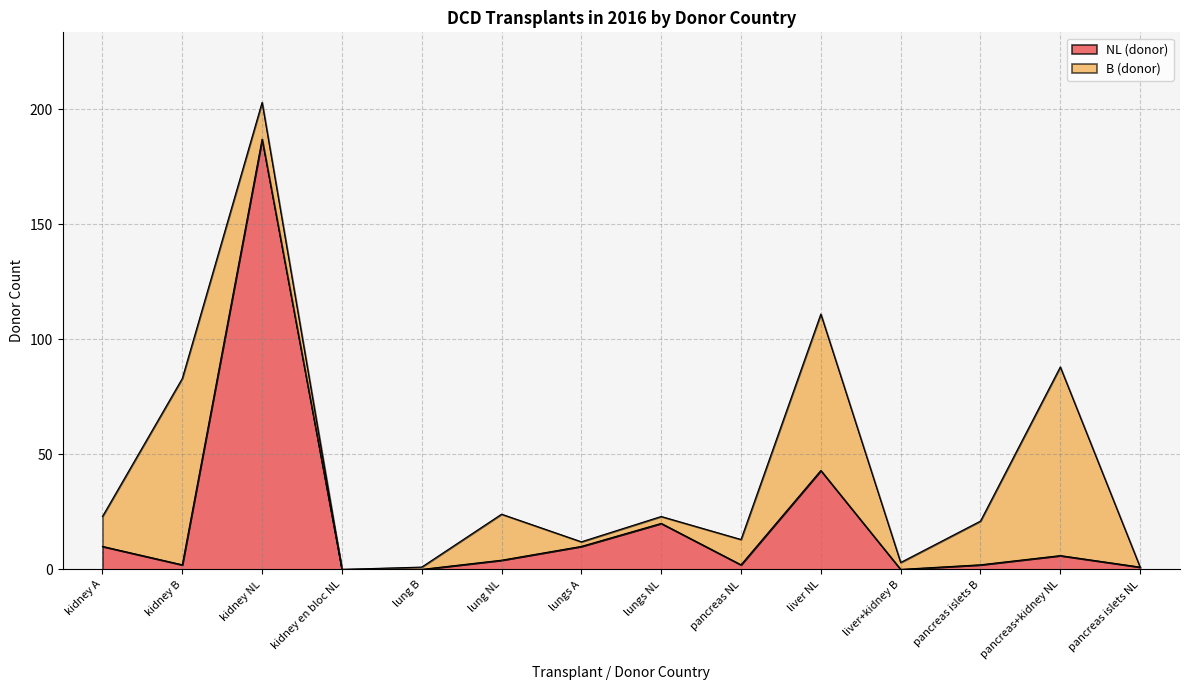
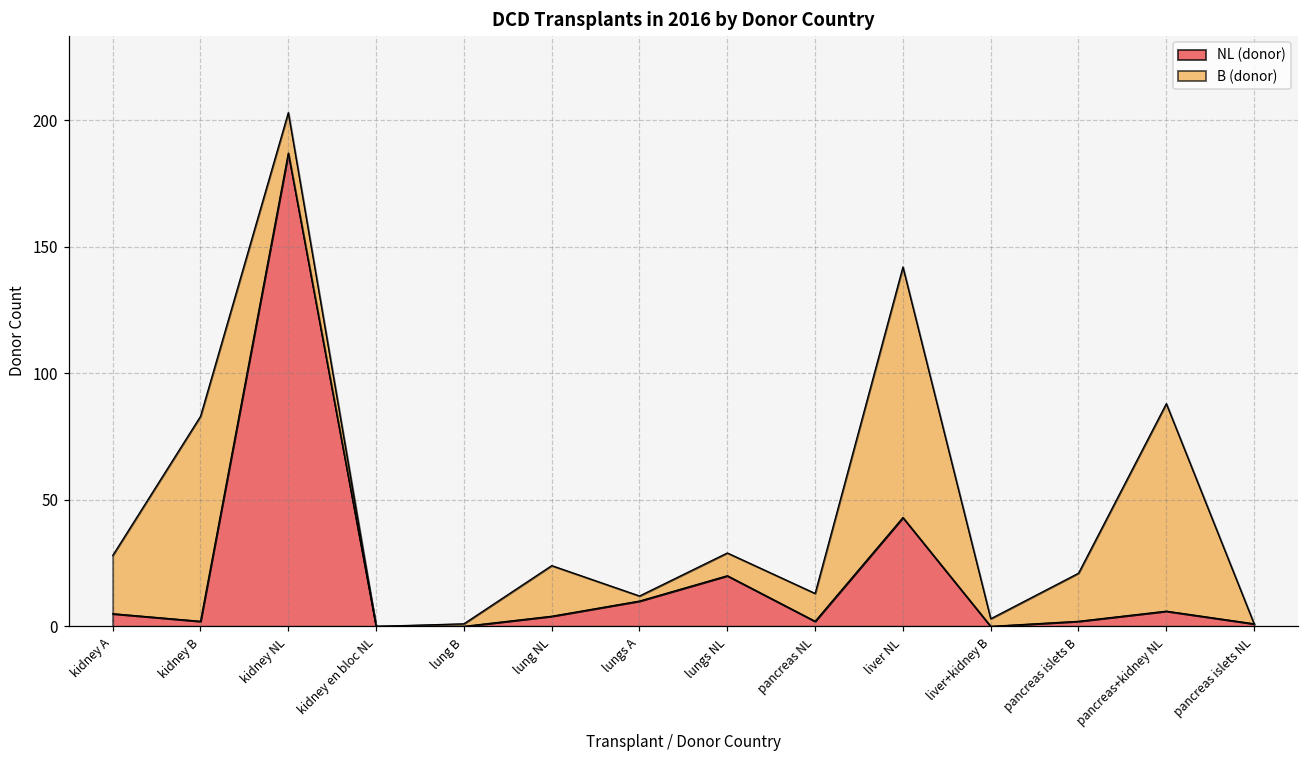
NL (donor), kidney A: 10 -> 5
B (donor), kidney A: 13 -> 23
B (donor), lungs NL: 3 -> 9
B (donor), liver NL: 68 -> 99
